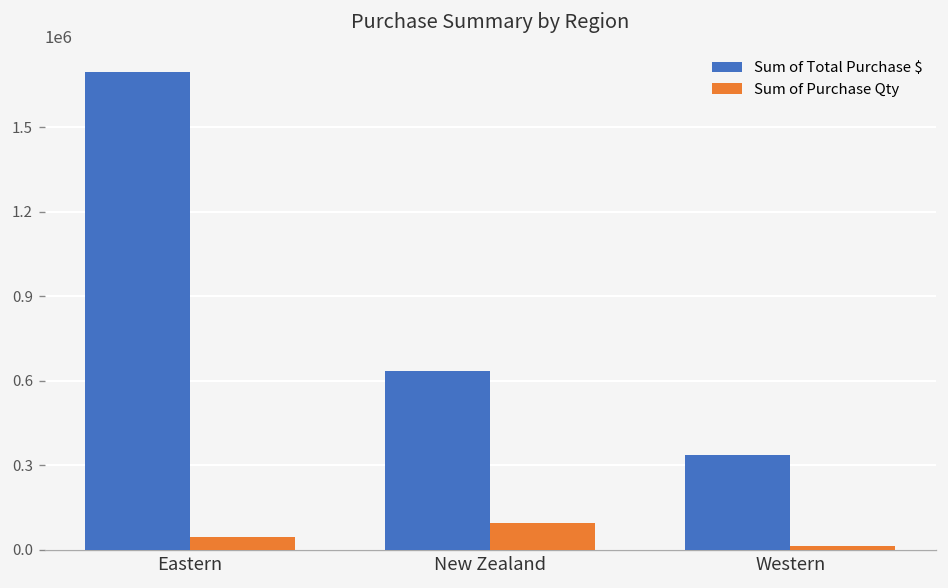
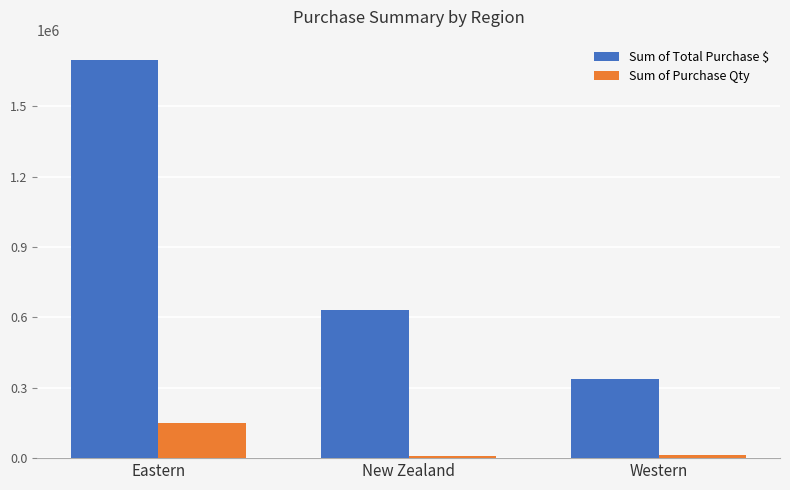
Sum of Purchase Qty, Eastern: 50000 -> 150000
Sum of Purchase Qty, New Zealand: 100000 -> 10000
